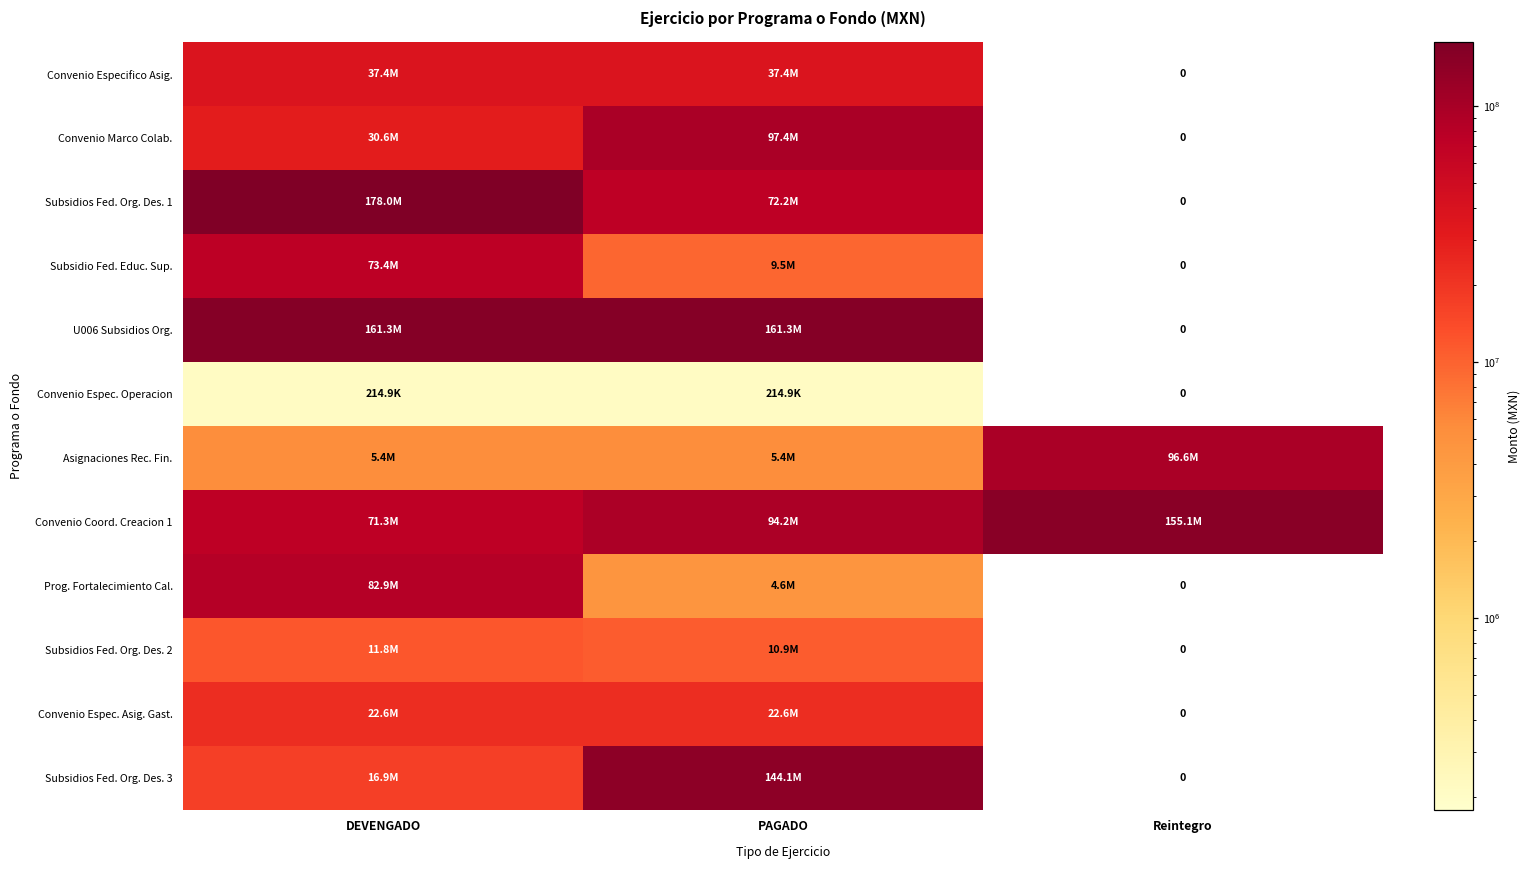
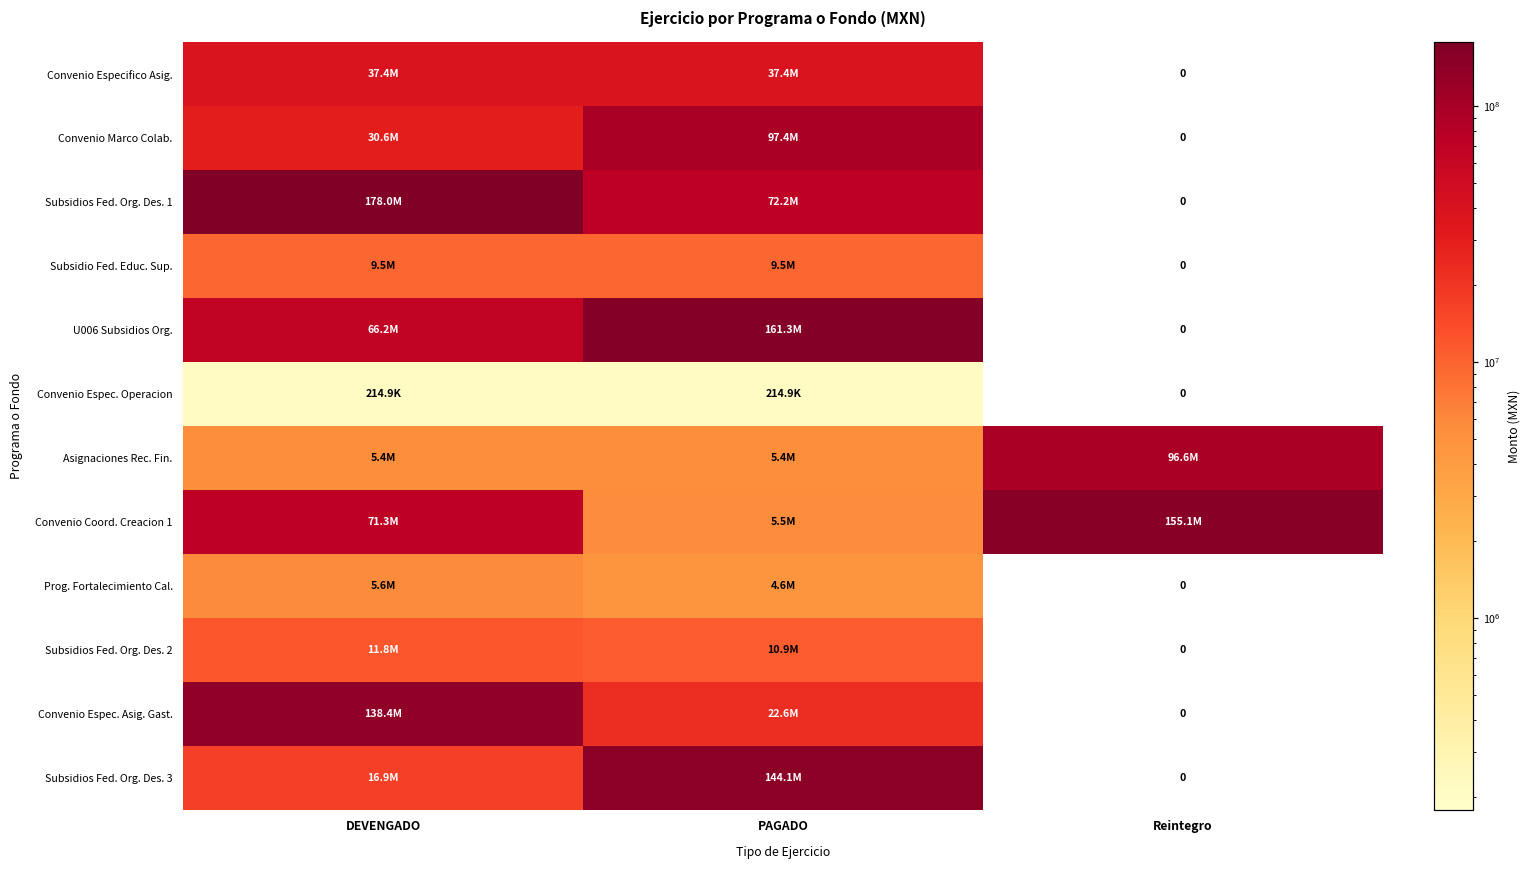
Subsidio Fed. Educ. Sup., DEVENGADO: 73.4M -> 9.5M
U006 Subsidios Org., DEVENGADO: 161.3M -> 66.2M
Convenio Coord. Creacion 1, PAGADO: 94.2M -> 5.5M
Prog. Fortalecimiento Cal., DEVENGADO: 82.9M -> 5.6M
Convenio Espec. Asig. Gast., DEVENGADO: 22.6M -> 138.4M
